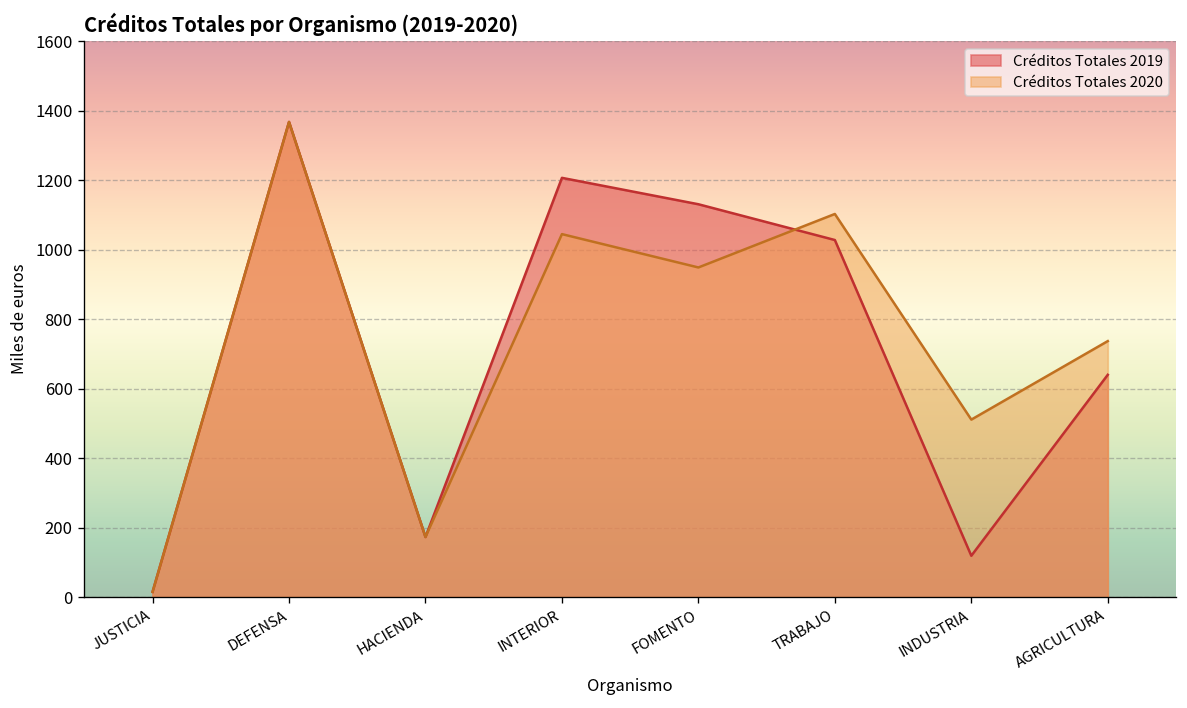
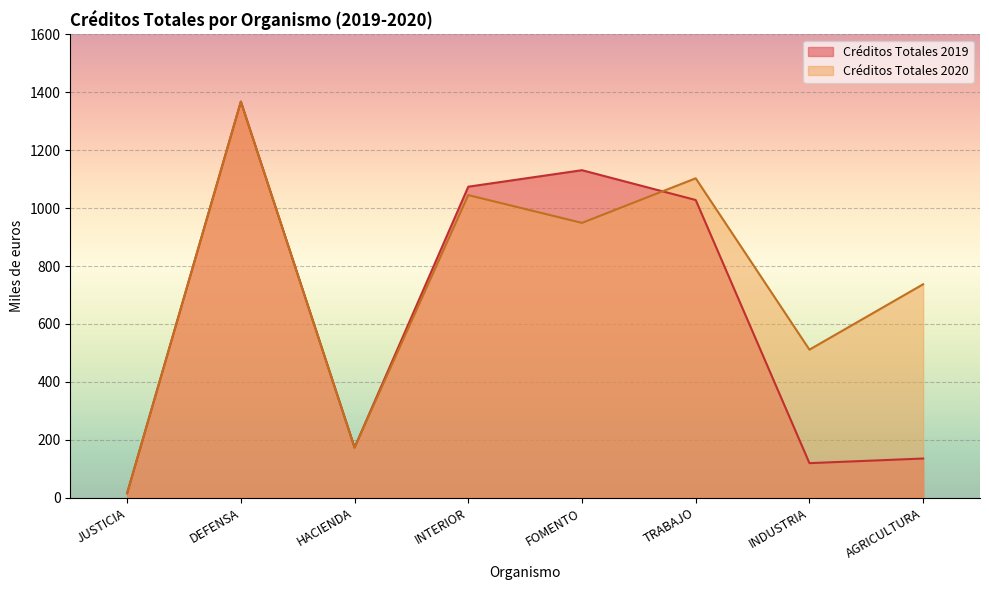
Créditos Totales 2019, INTERIOR: 1210 -> 1070
Créditos Totales 2019, AGRICULTURA: 640 -> 140
